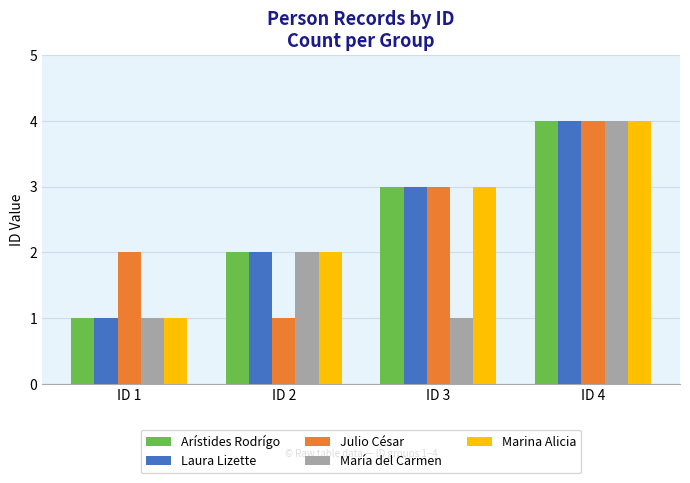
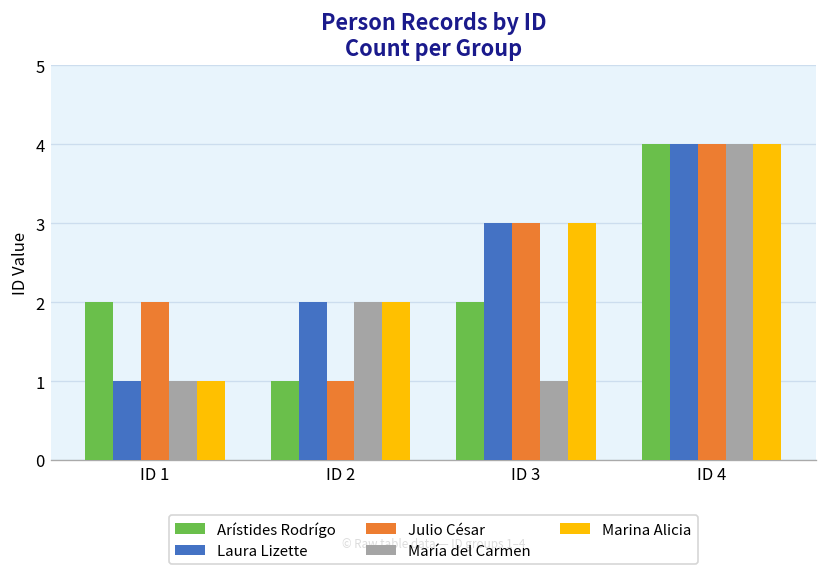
Arístides Rodrígo, ID 1: 1 -> 2
Arístides Rodrígo, ID 2: 2 -> 1
Arístides Rodrígo, ID 3: 3 -> 2
